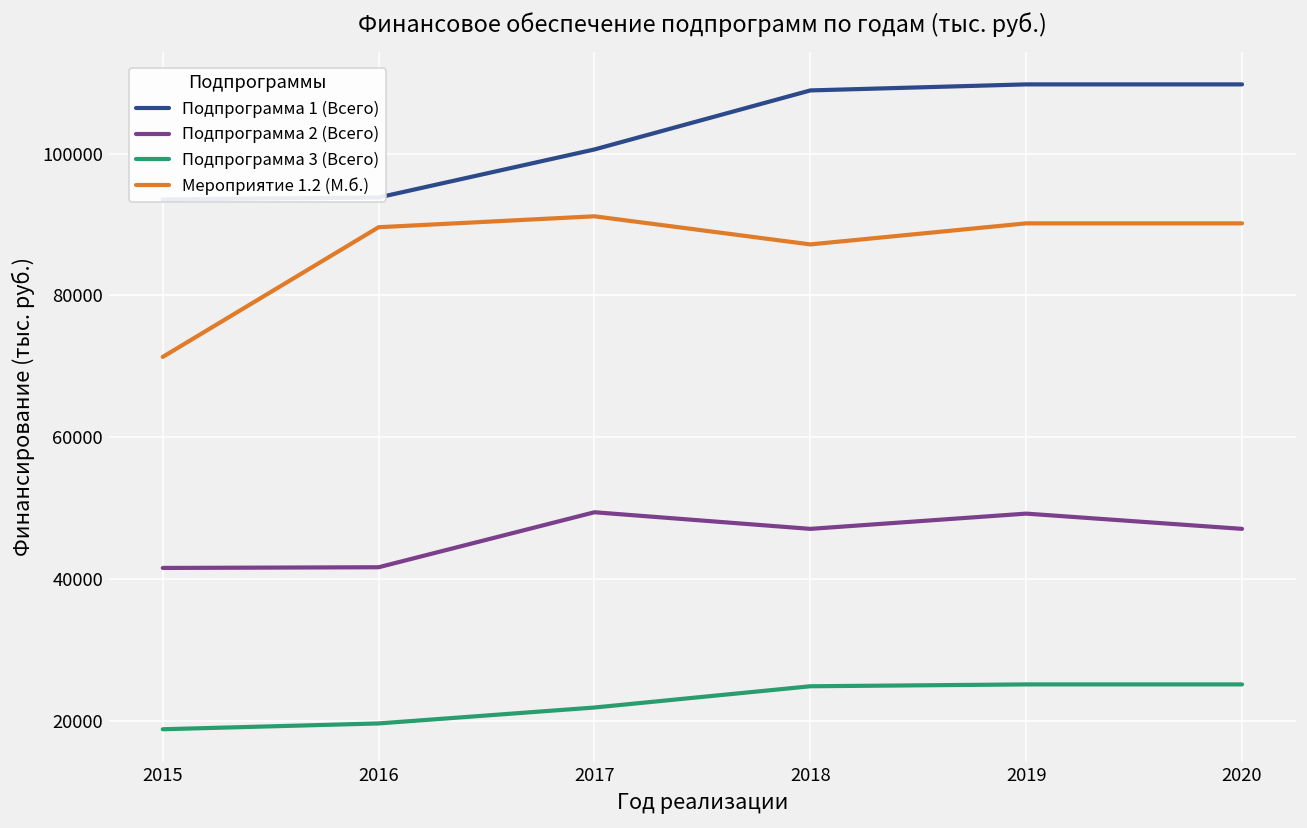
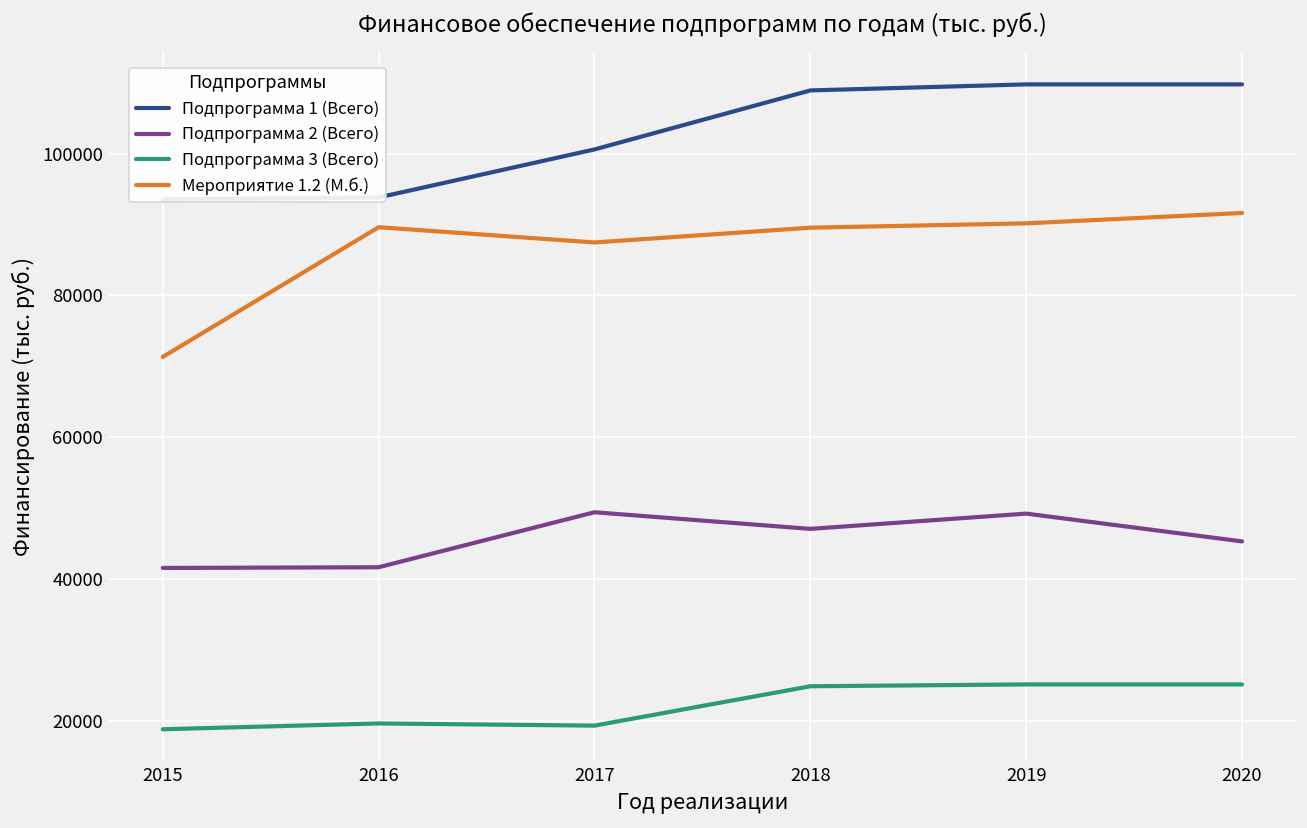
Подпрограмма 3 (Всего), 2017: 22000 -> 19000
Мероприятие 1.2 (М.б.), 2017: 91000 -> 87000
Мероприятие 1.2 (М.б.), 2018: 87000 -> 90000
Подпрограмма 2 (Всего), 2020: 47000 -> 45000
Мероприятие 1.2 (М.б.), 2020: 90000 -> 92000
